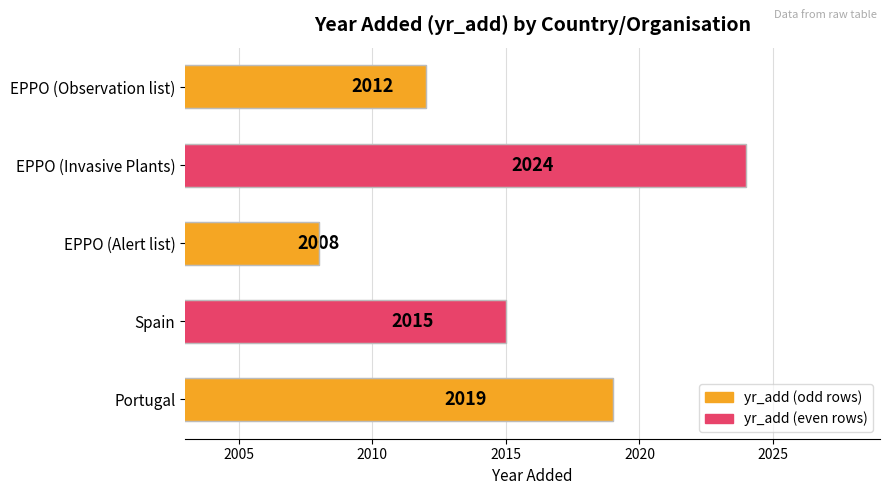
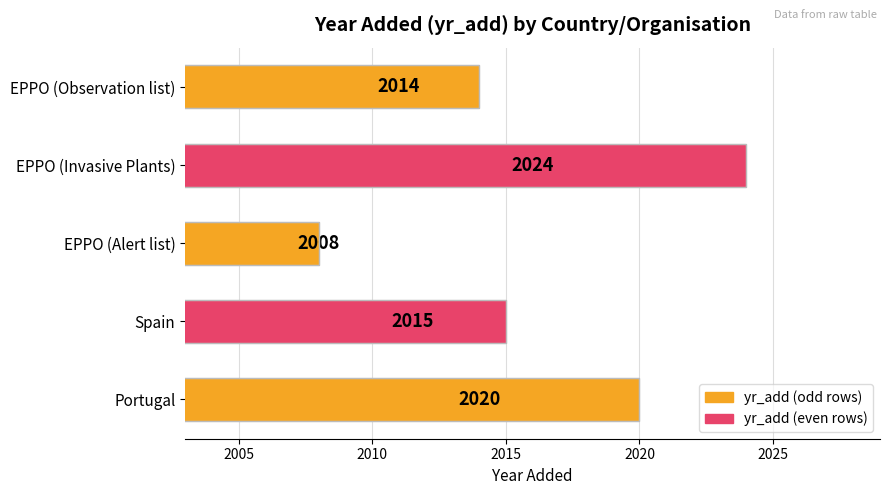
EPPO (Observation list): 2012 -> 2014
Portugal: 2019 -> 2020
